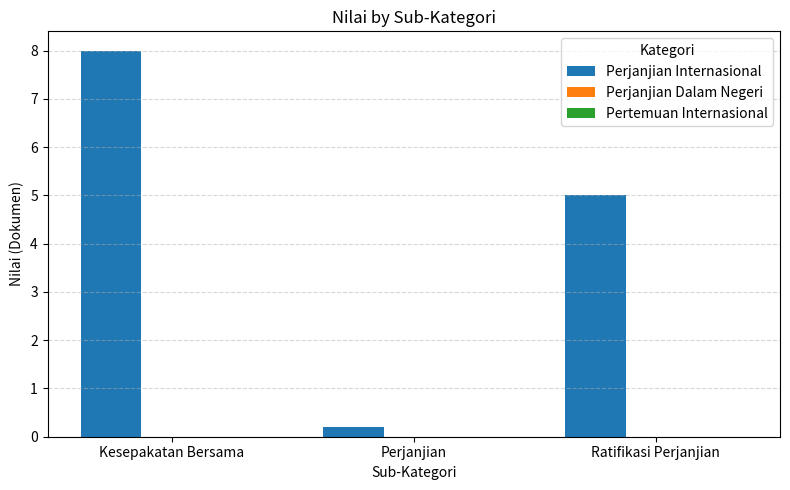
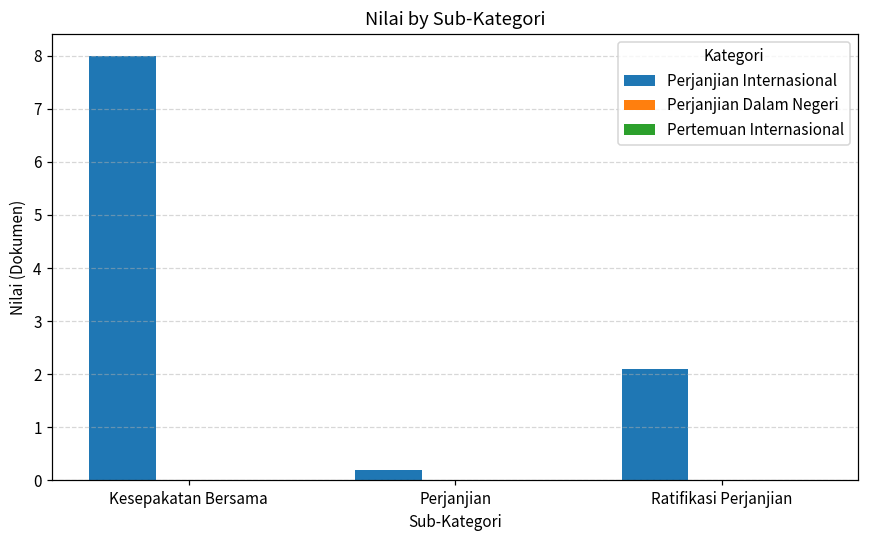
Perjanjian Internasional, Ratifikasi Perjanjian: 5.0 -> 2.1
